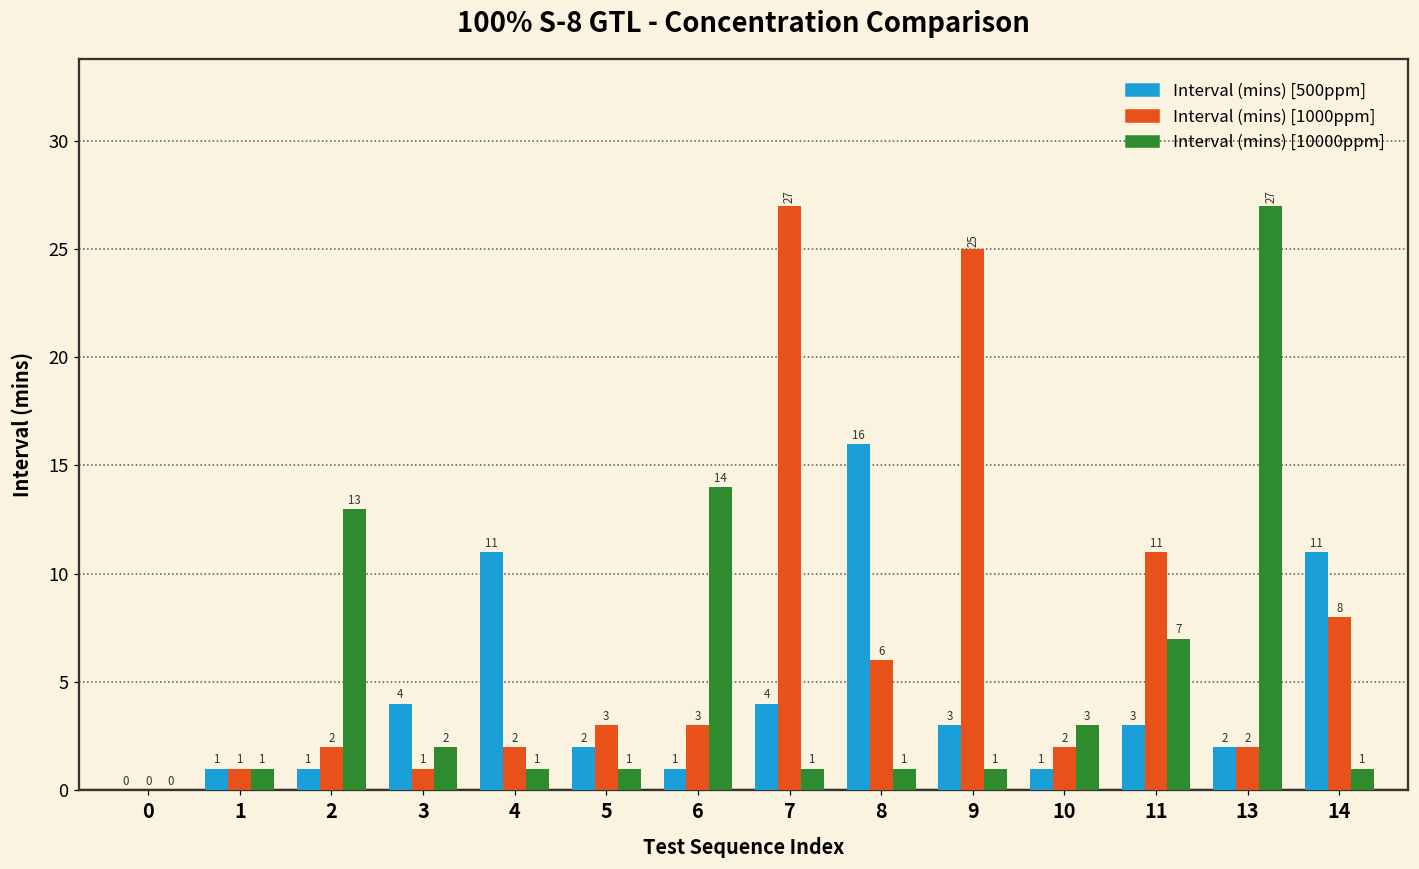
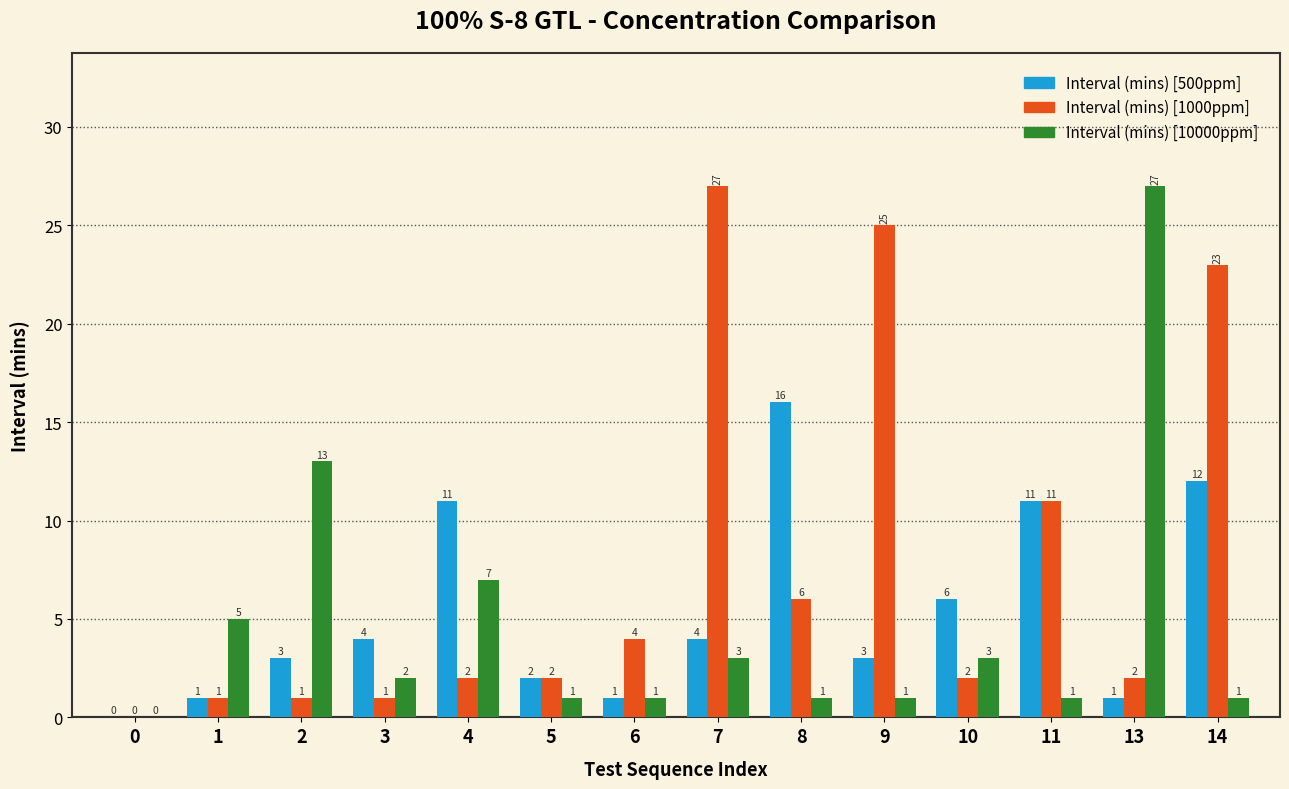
Interval (mins) [10000ppm], 1: 1 -> 5
Interval (mins) [500ppm], 2: 1 -> 3
Interval (mins) [1000ppm], 2: 2 -> 1
Interval (mins) [10000ppm], 4: 1 -> 7
Interval (mins) [1000ppm], 5: 3 -> 2
Interval (mins) [1000ppm], 6: 3 -> 4
Interval (mins) [10000ppm], 6: 14 -> 1
Interval (mins) [10000ppm], 7: 1 -> 3
Interval (mins) [500ppm], 10: 1 -> 6
Interval (mins) [500ppm], 11: 3 -> 11
Interval (mins) [10000ppm], 11: 7 -> 1
Interval (mins) [500ppm], 13: 2 -> 1
Interval (mins) [500ppm], 14: 11 -> 12
Interval (mins) [1000ppm], 14: 8 -> 23
